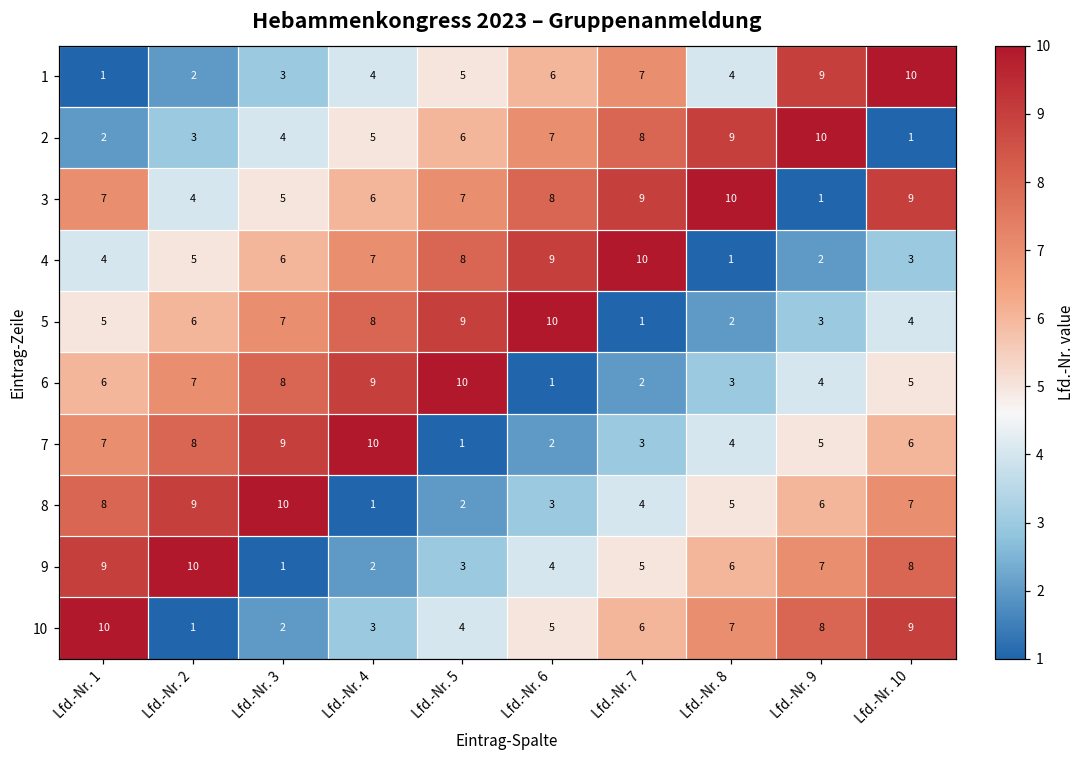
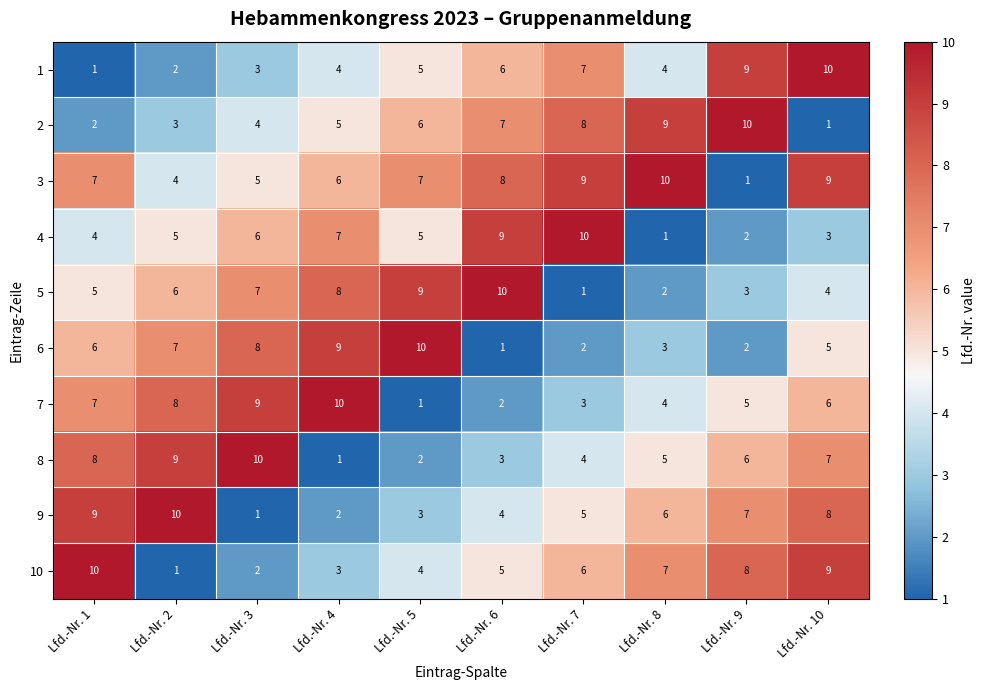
4, Lfd.-Nr. 5: 8 -> 5
6, Lfd.-Nr. 9: 4 -> 2
